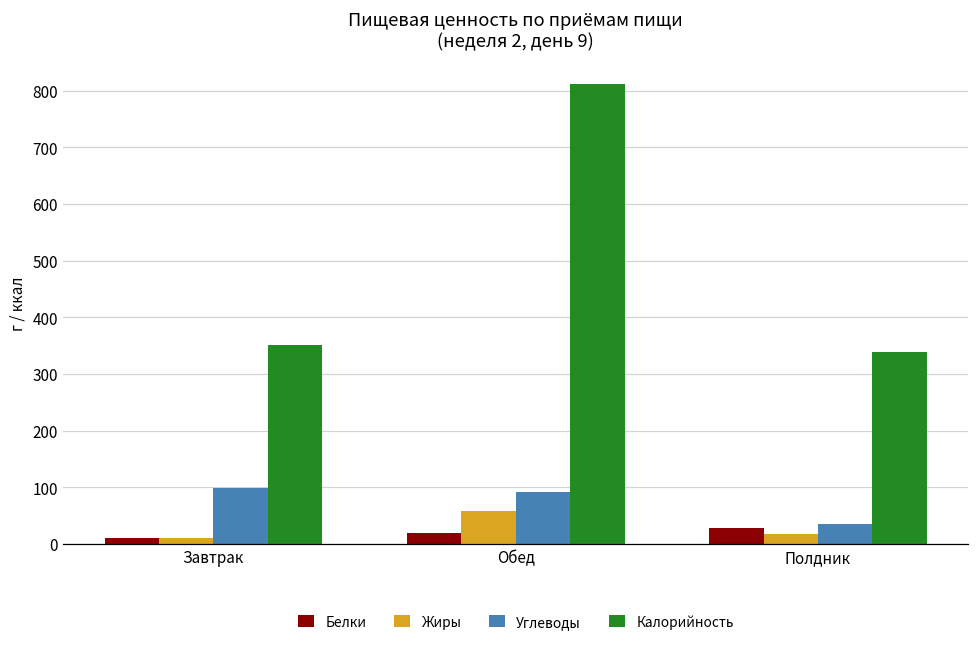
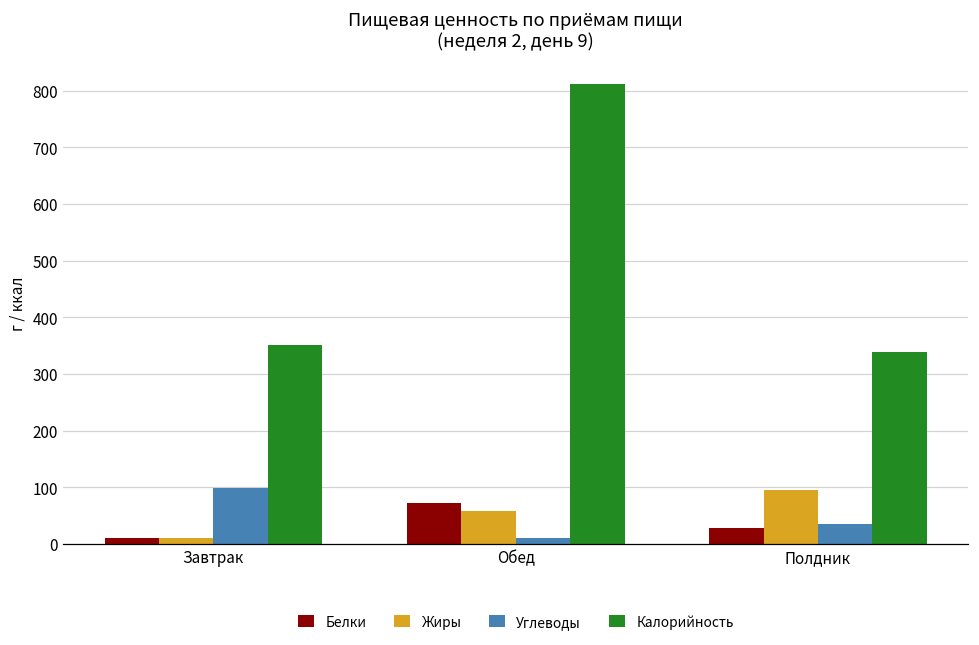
Белки, Обед: 20 -> 70
Углеводы, Обед: 90 -> 10
Жиры, Полдник: 20 -> 100
